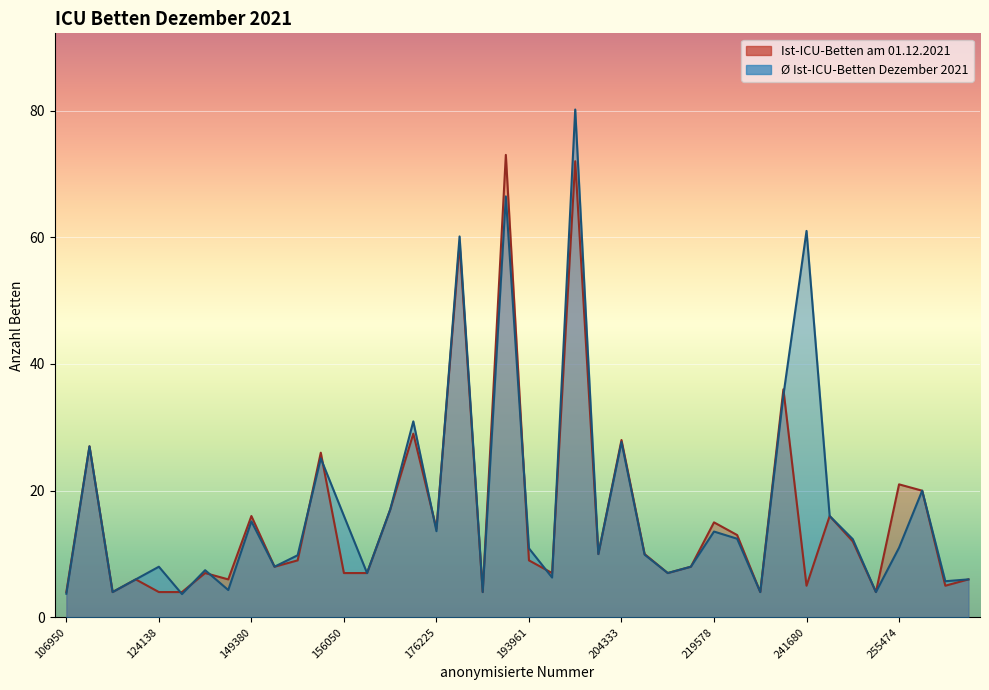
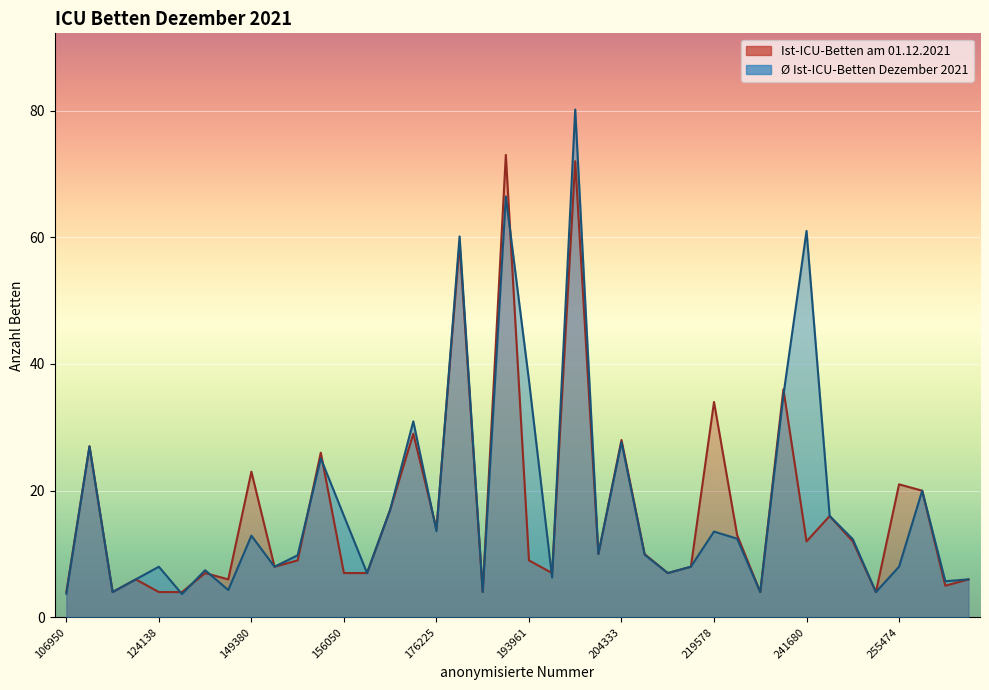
Ist-ICU-Betten am 01.12.2021, 149380: 16 -> 23
Ø Ist-ICU-Betten Dezember 2021, 149380: 15 -> 13
Ø Ist-ICU-Betten Dezember 2021, 193961: 11 -> 37
Ist-ICU-Betten am 01.12.2021, 219578: 15 -> 34
Ist-ICU-Betten am 01.12.2021, 241680: 5 -> 12
Ø Ist-ICU-Betten Dezember 2021, 255474: 11 -> 8
